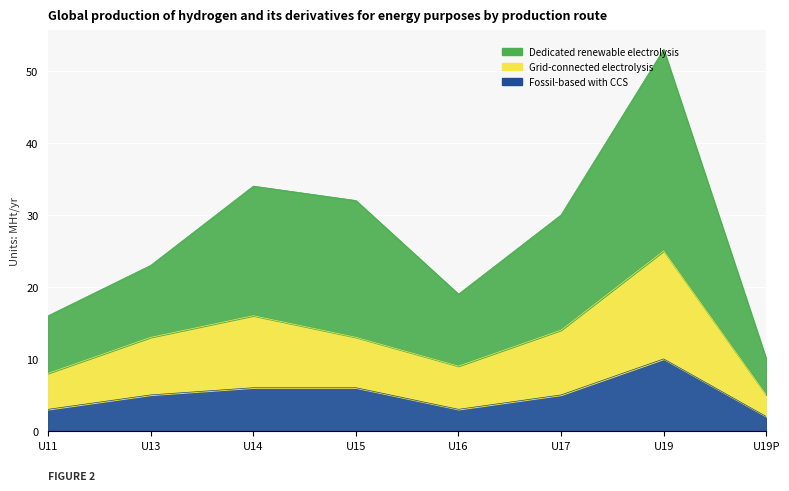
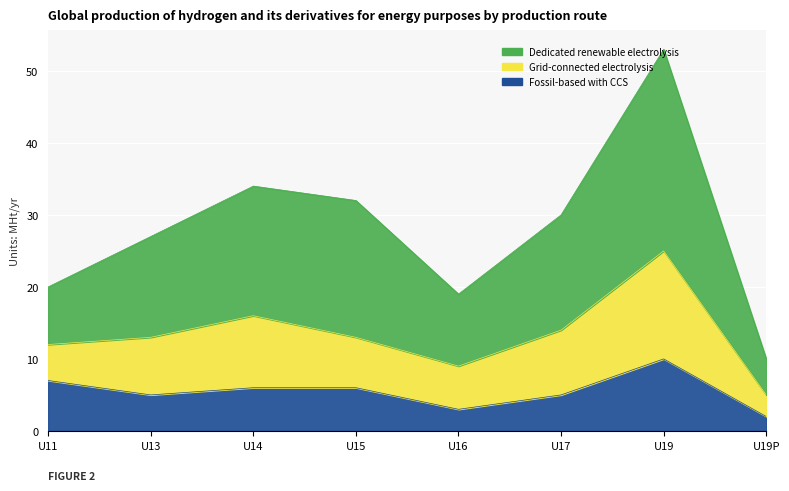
Fossil-based with CCS, U11: 3 -> 7
Dedicated renewable electrolysis, U13: 10 -> 14
